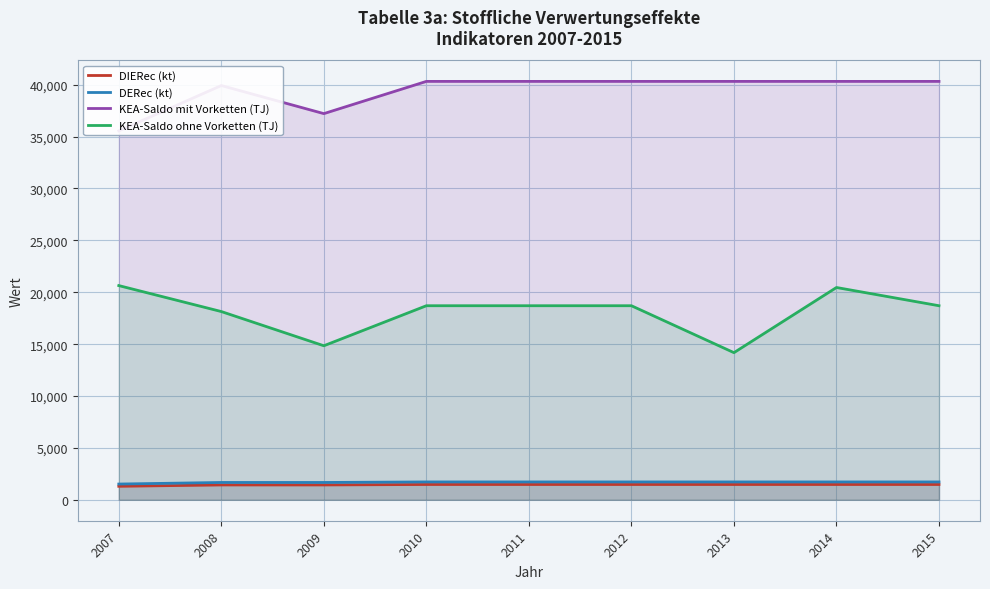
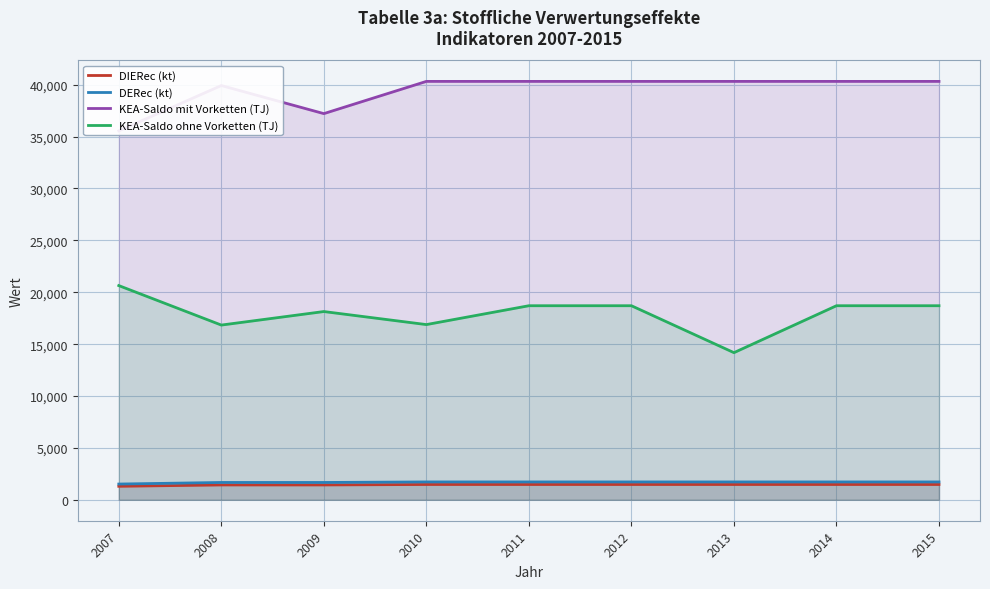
KEA-Saldo ohne Vorketten (TJ), 2008: 18,100 -> 16,800
KEA-Saldo ohne Vorketten (TJ), 2009: 14,800 -> 18,100
KEA-Saldo ohne Vorketten (TJ), 2010: 18,700 -> 16,900
KEA-Saldo ohne Vorketten (TJ), 2014: 20,500 -> 18,700
